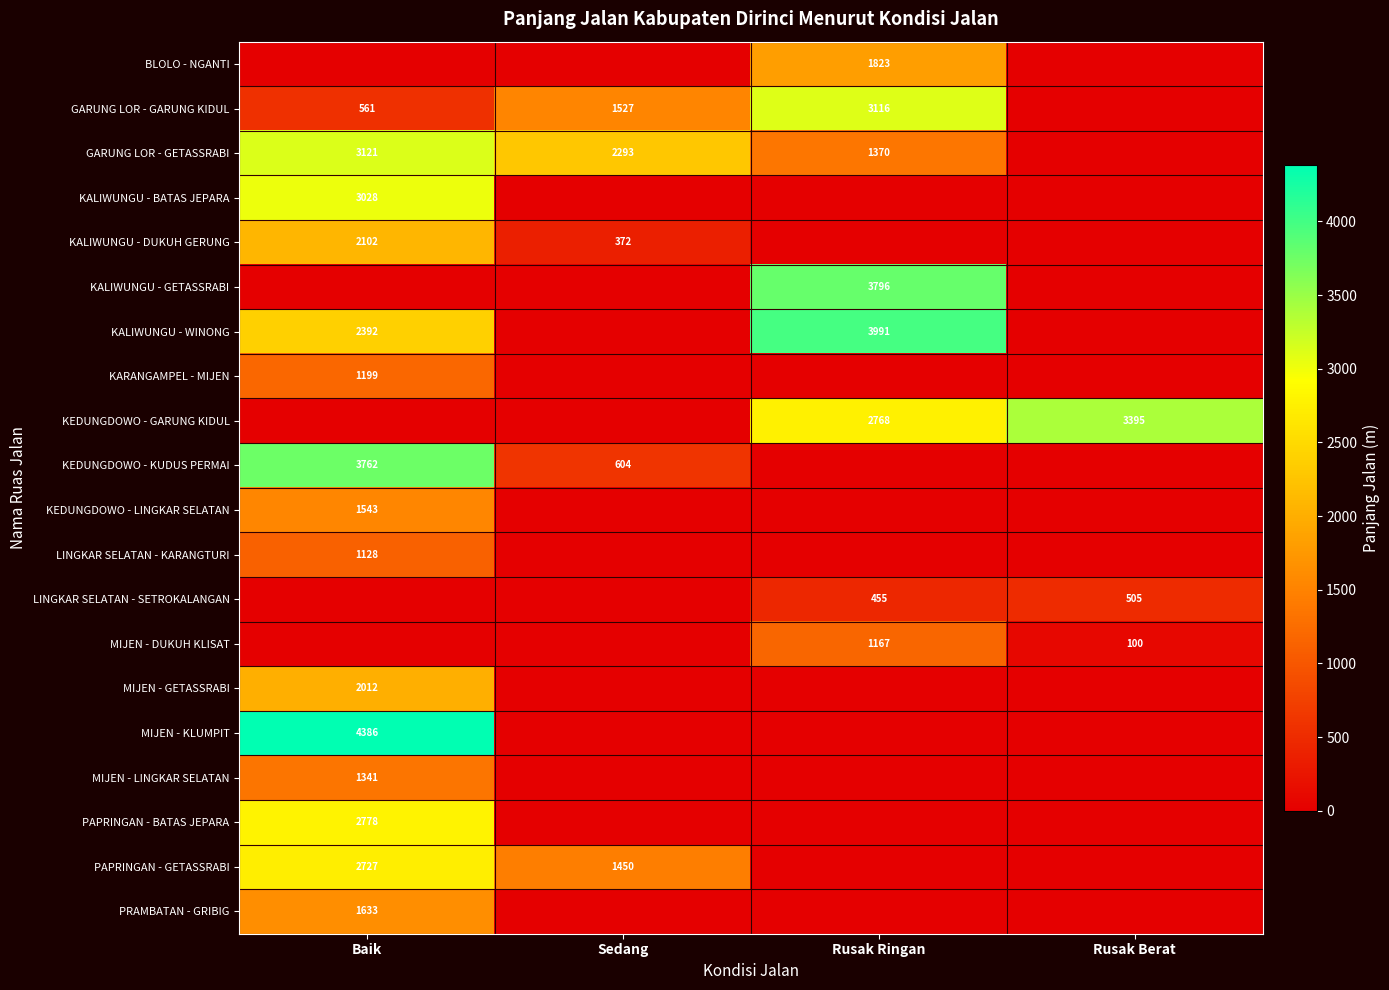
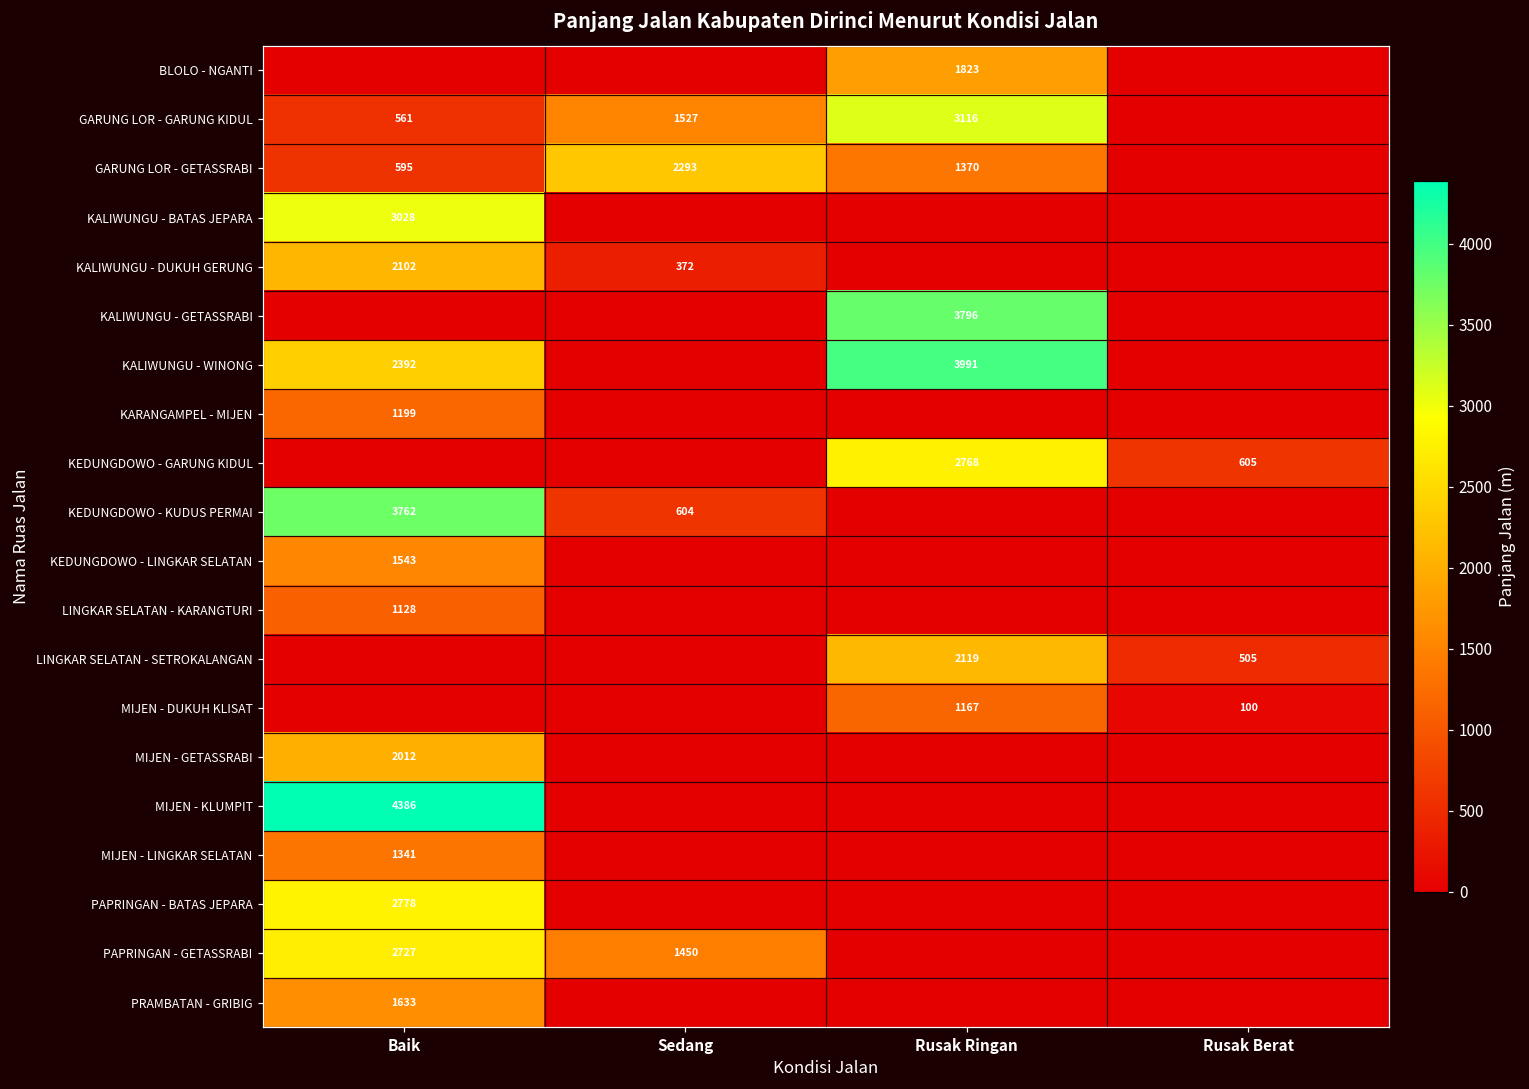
GARUNG LOR - GETASSRABI, Baik: 3121 -> 595
KEDUNGDOWO - GARUNG KIDUL, Rusak Berat: 3395 -> 605
LINGKAR SELATAN - SETROKALANGAN, Rusak Ringan: 455 -> 2119
